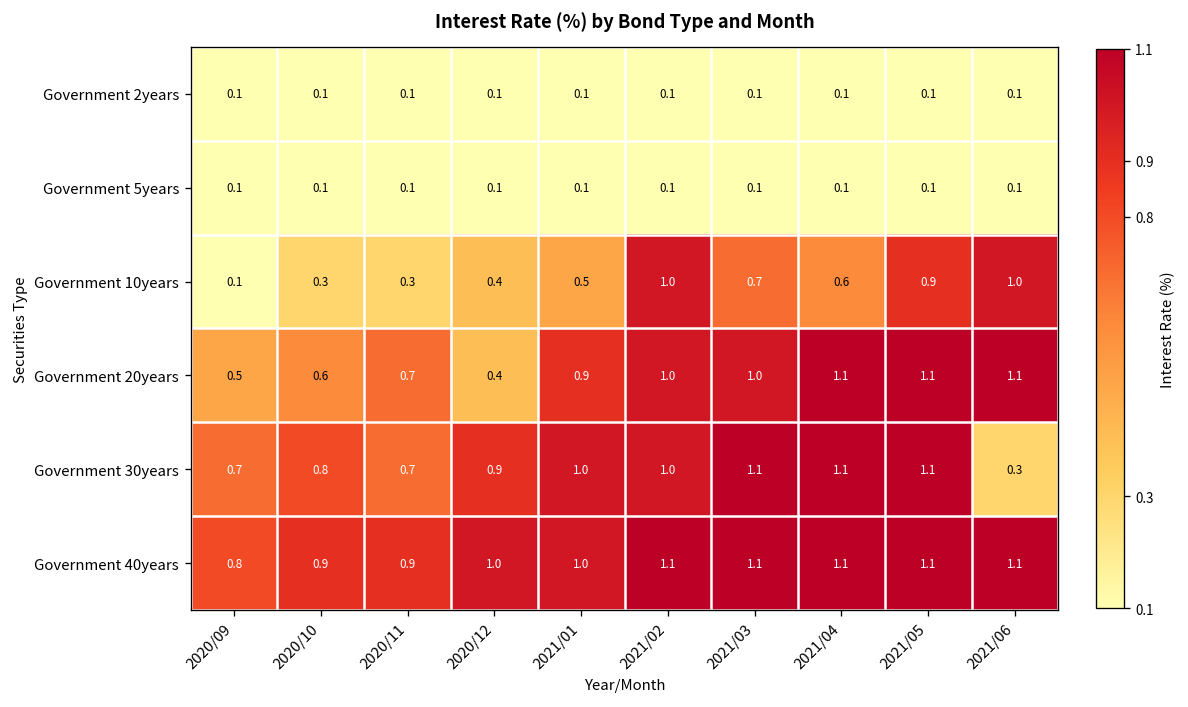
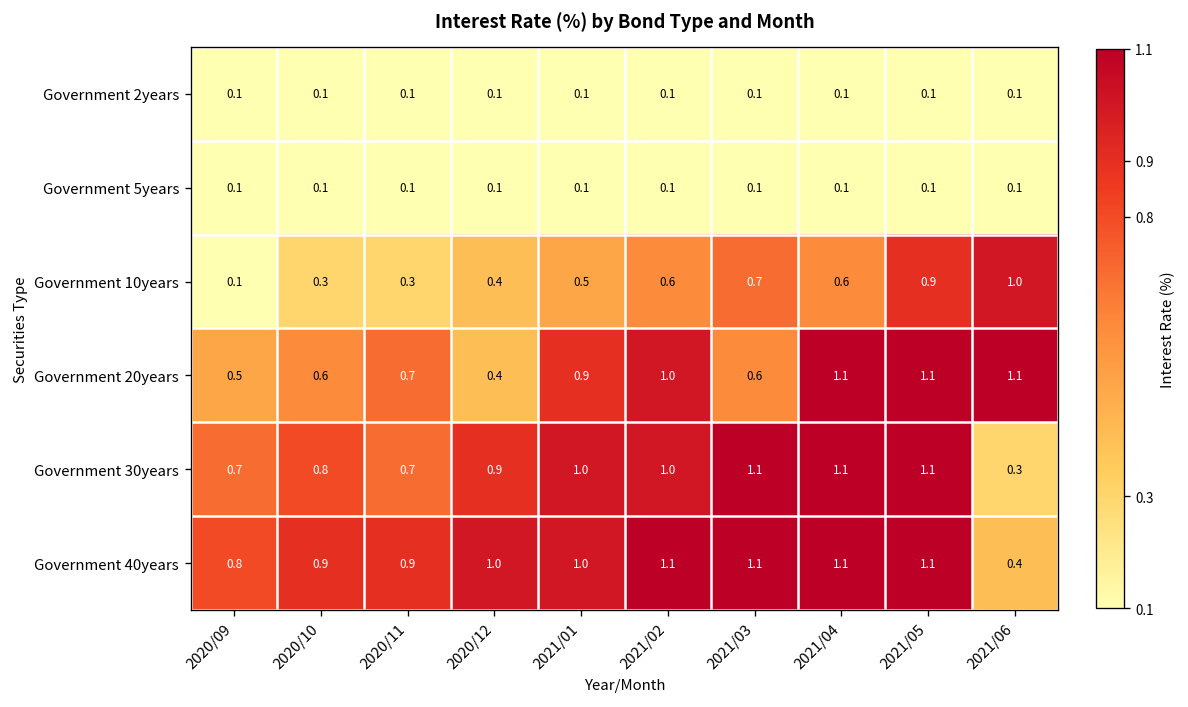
Government 10years, 2021/02: 1.0 -> 0.6
Government 20years, 2021/03: 1.0 -> 0.6
Government 40years, 2021/06: 1.1 -> 0.4
